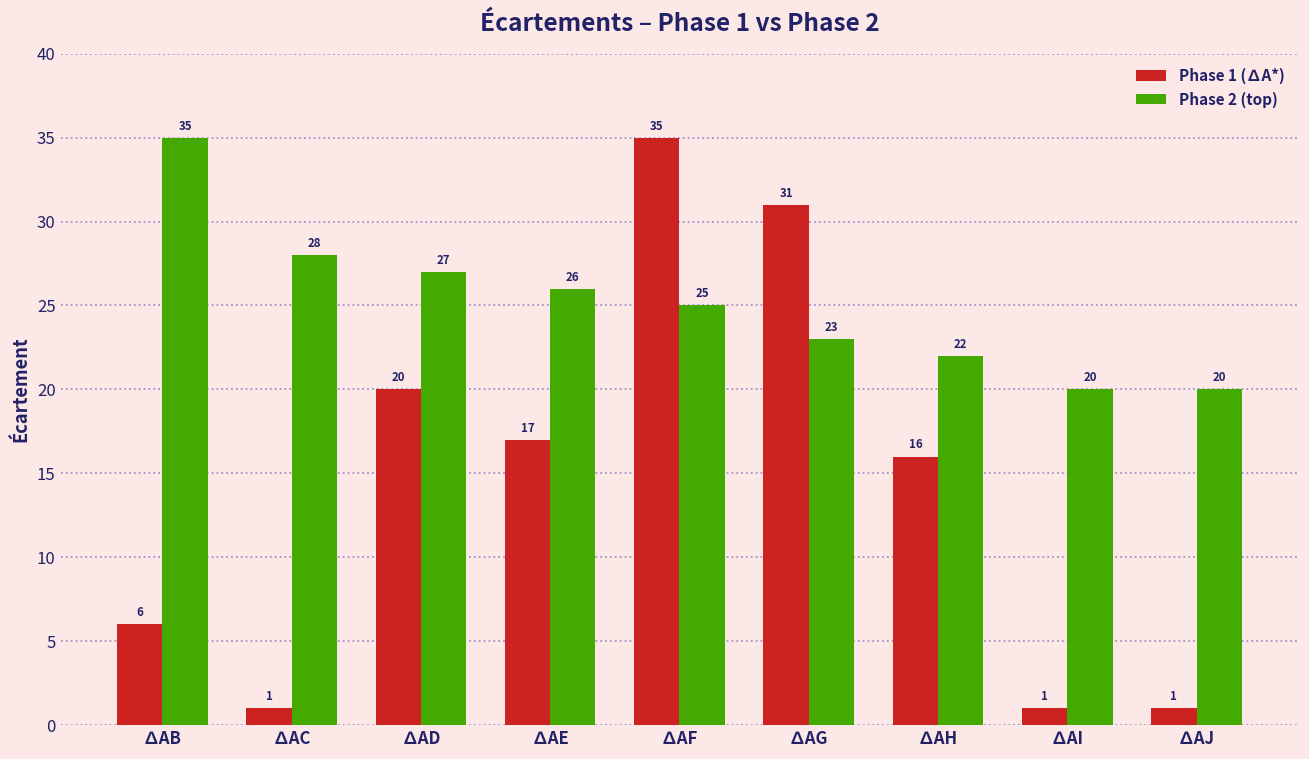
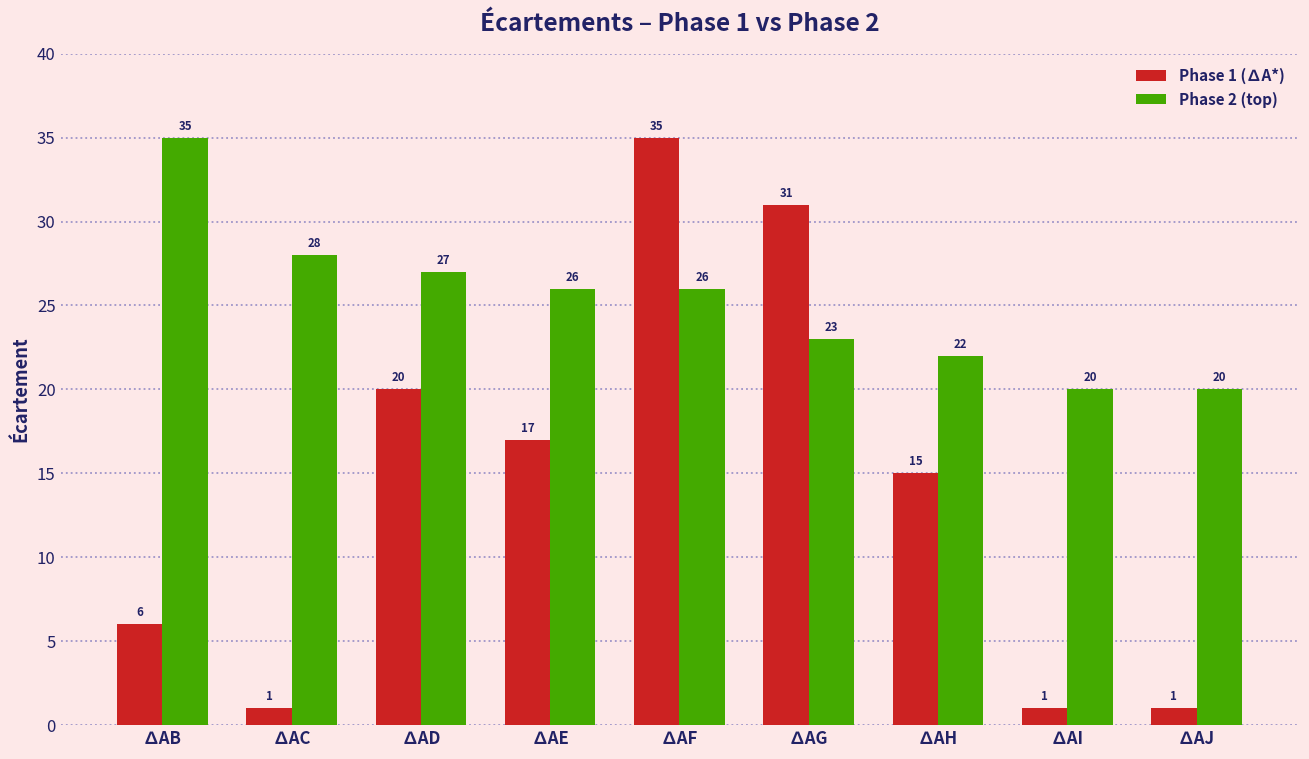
Phase 2 (top), ∆AF: 25 -> 26
Phase 1 (∆A*), ∆AH: 16 -> 15
